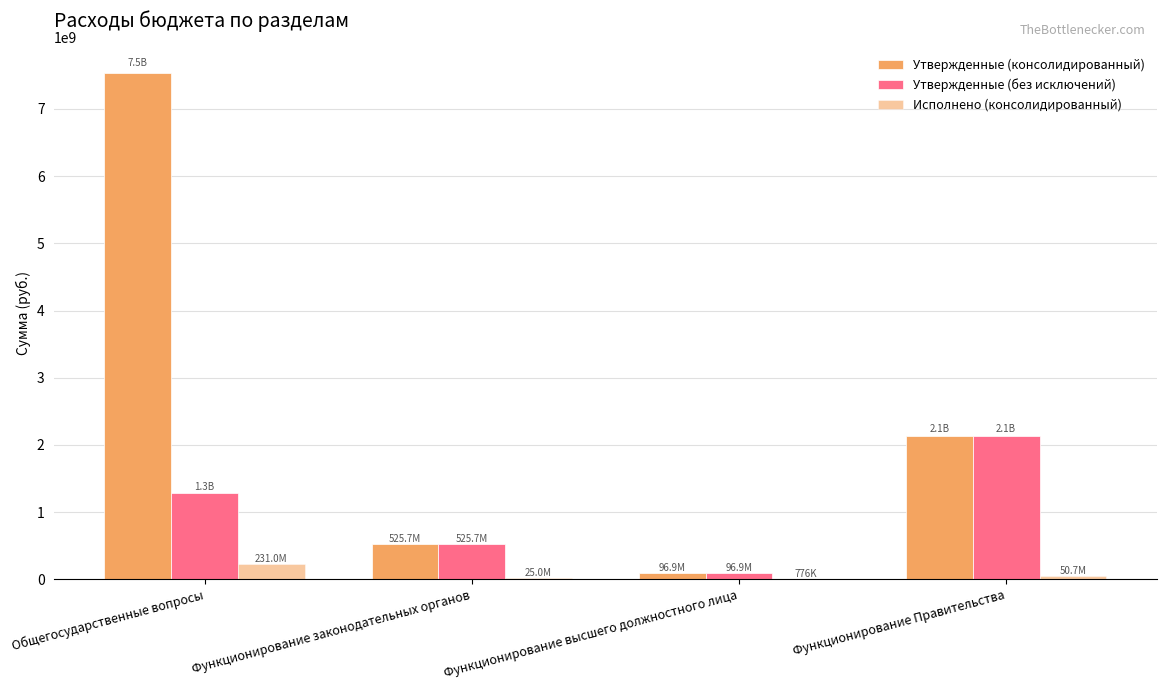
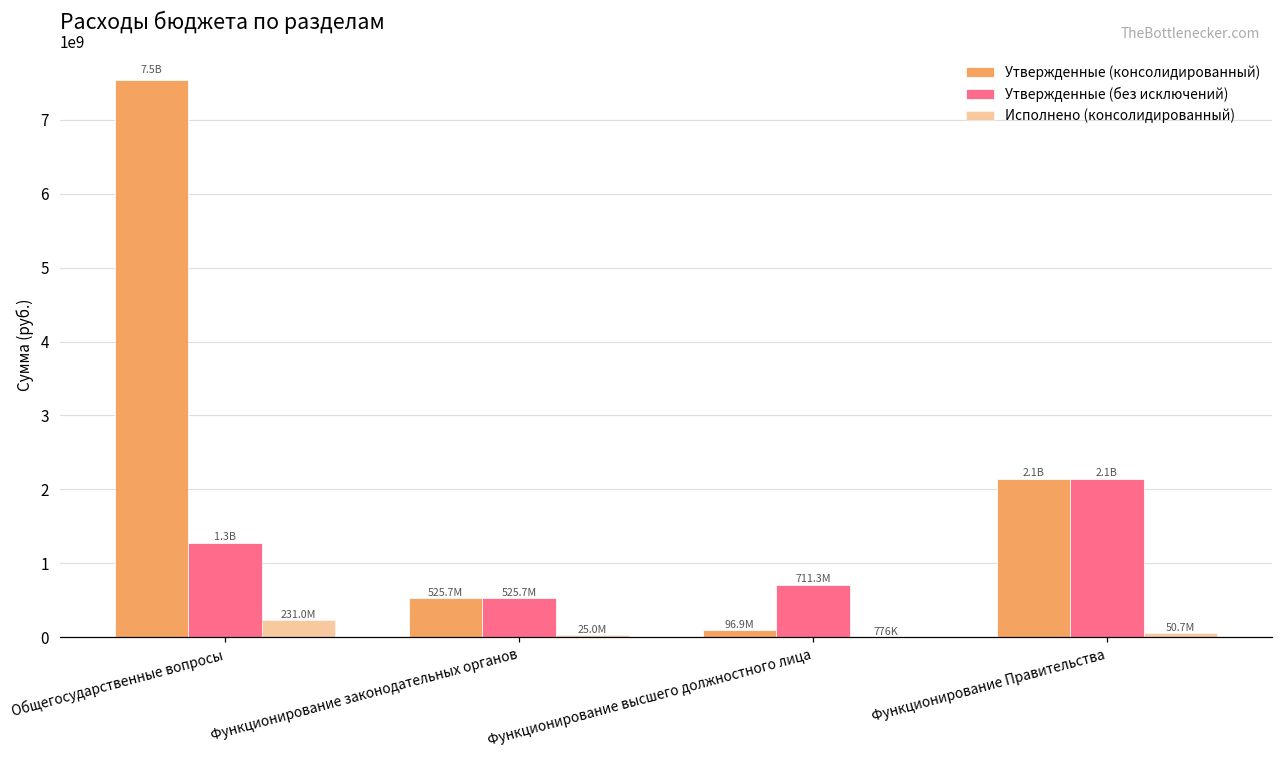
Утвержденные (без исключений), Функционирование высшего должностного лица: 96.9M -> 711.3M
